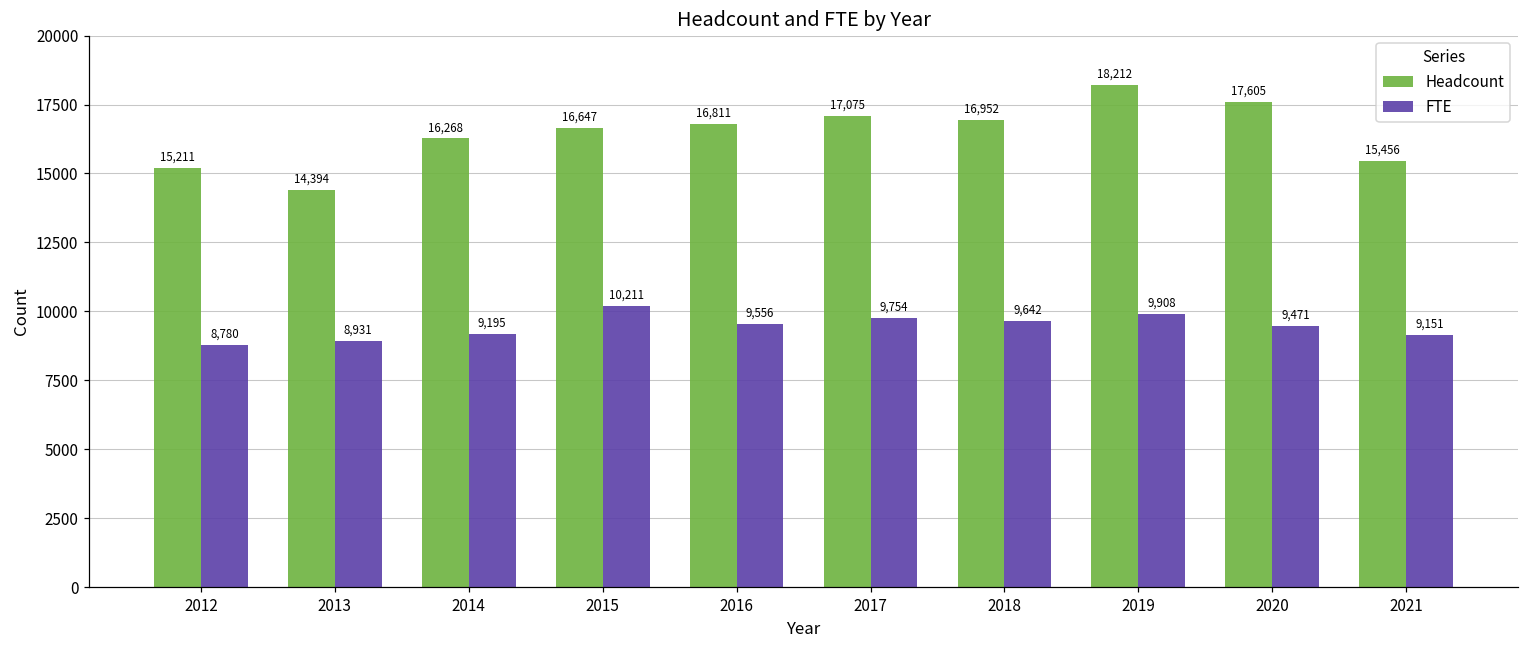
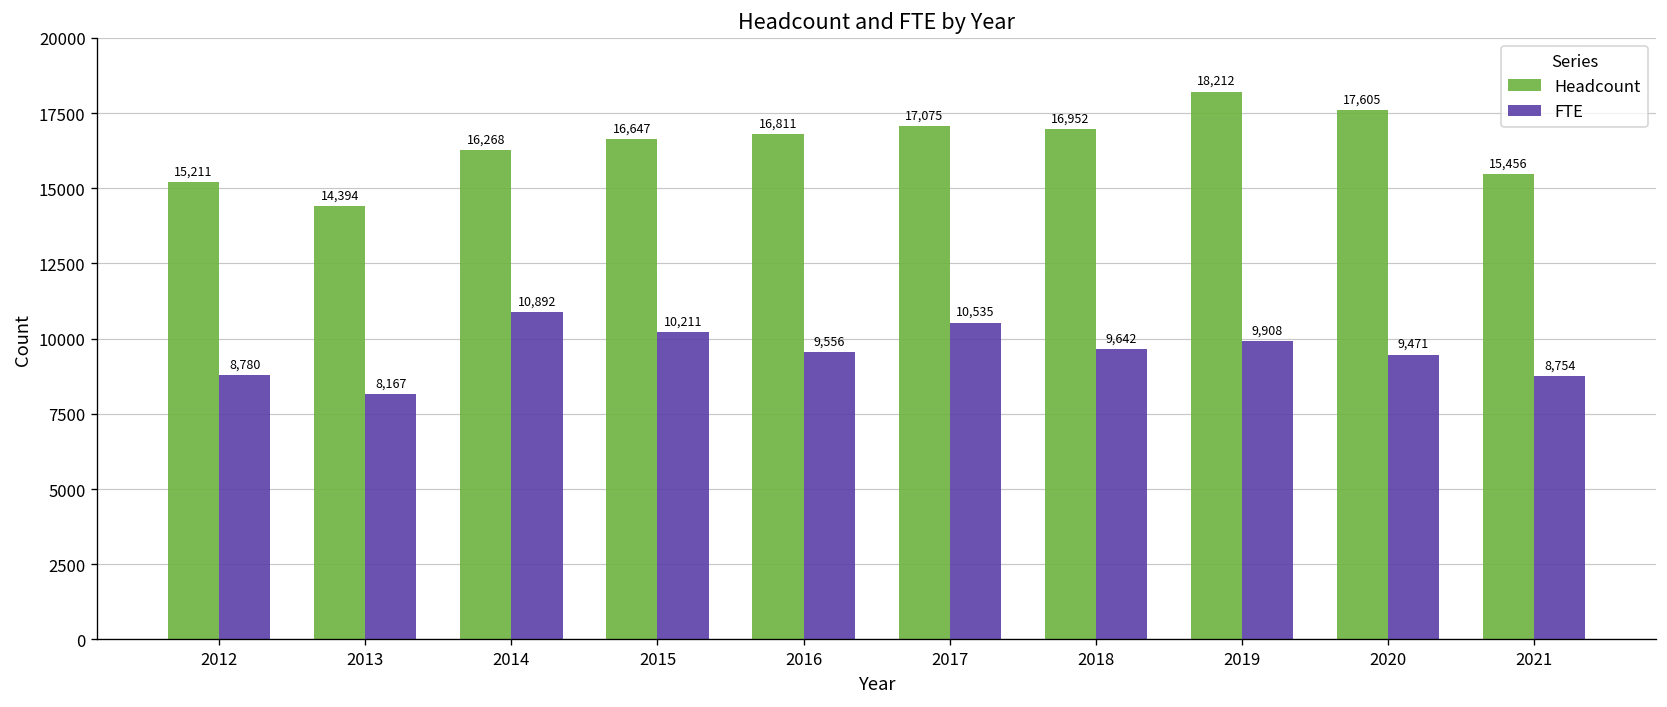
FTE, 2013: 8,931 -> 8,167
FTE, 2014: 9,195 -> 10,892
FTE, 2017: 9,754 -> 10,535
FTE, 2021: 9,151 -> 8,754
